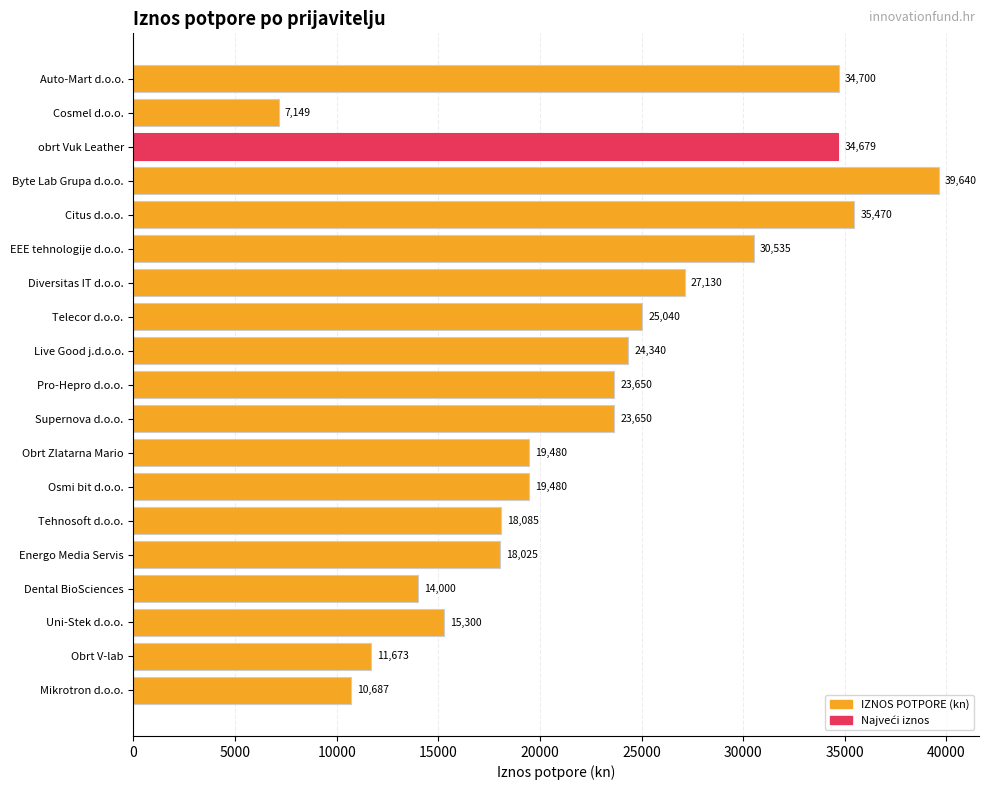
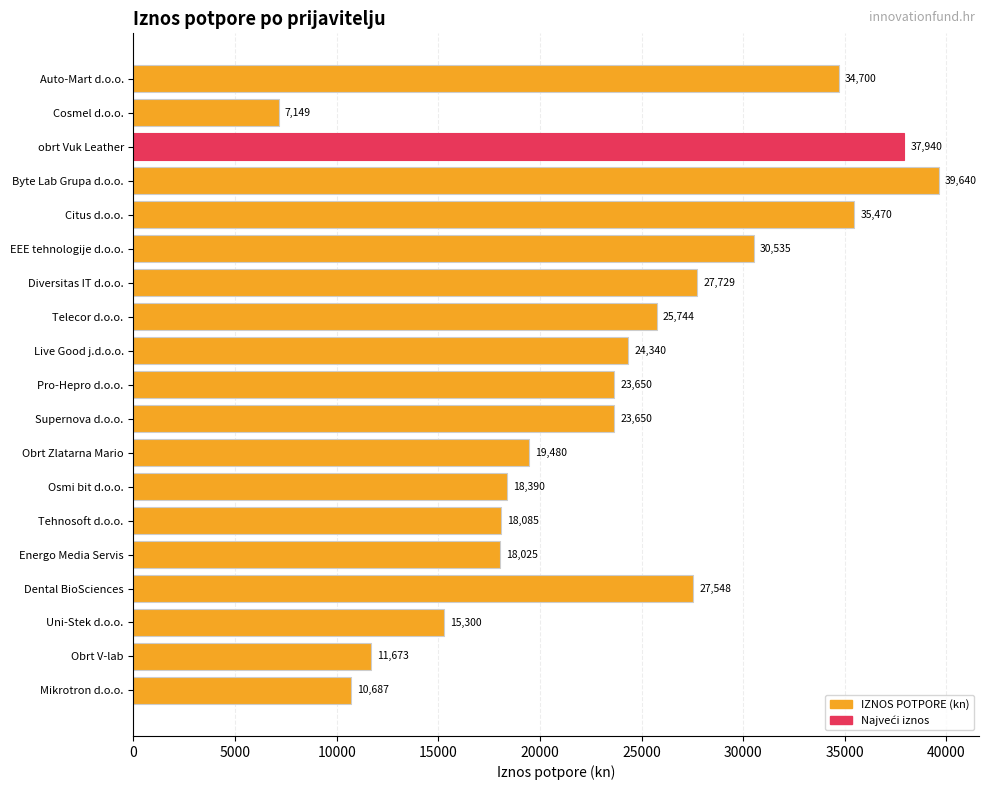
obrt Vuk Leather: 34,679 -> 37,940
Diversitas IT d.o.o.: 27,130 -> 27,729
Telecor d.o.o.: 25,040 -> 25,744
Osmi bit d.o.o.: 19,480 -> 18,390
Dental BioSciences: 14,000 -> 27,548
